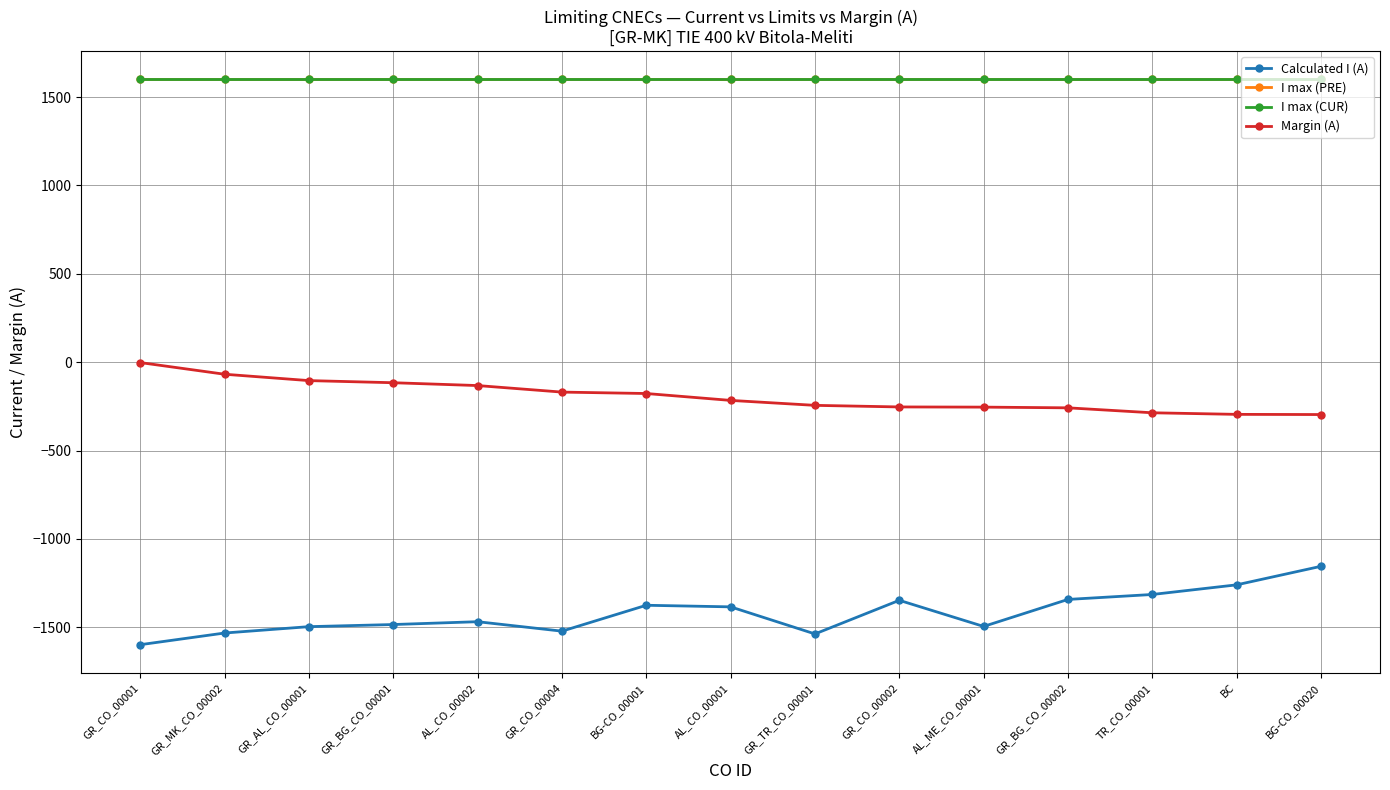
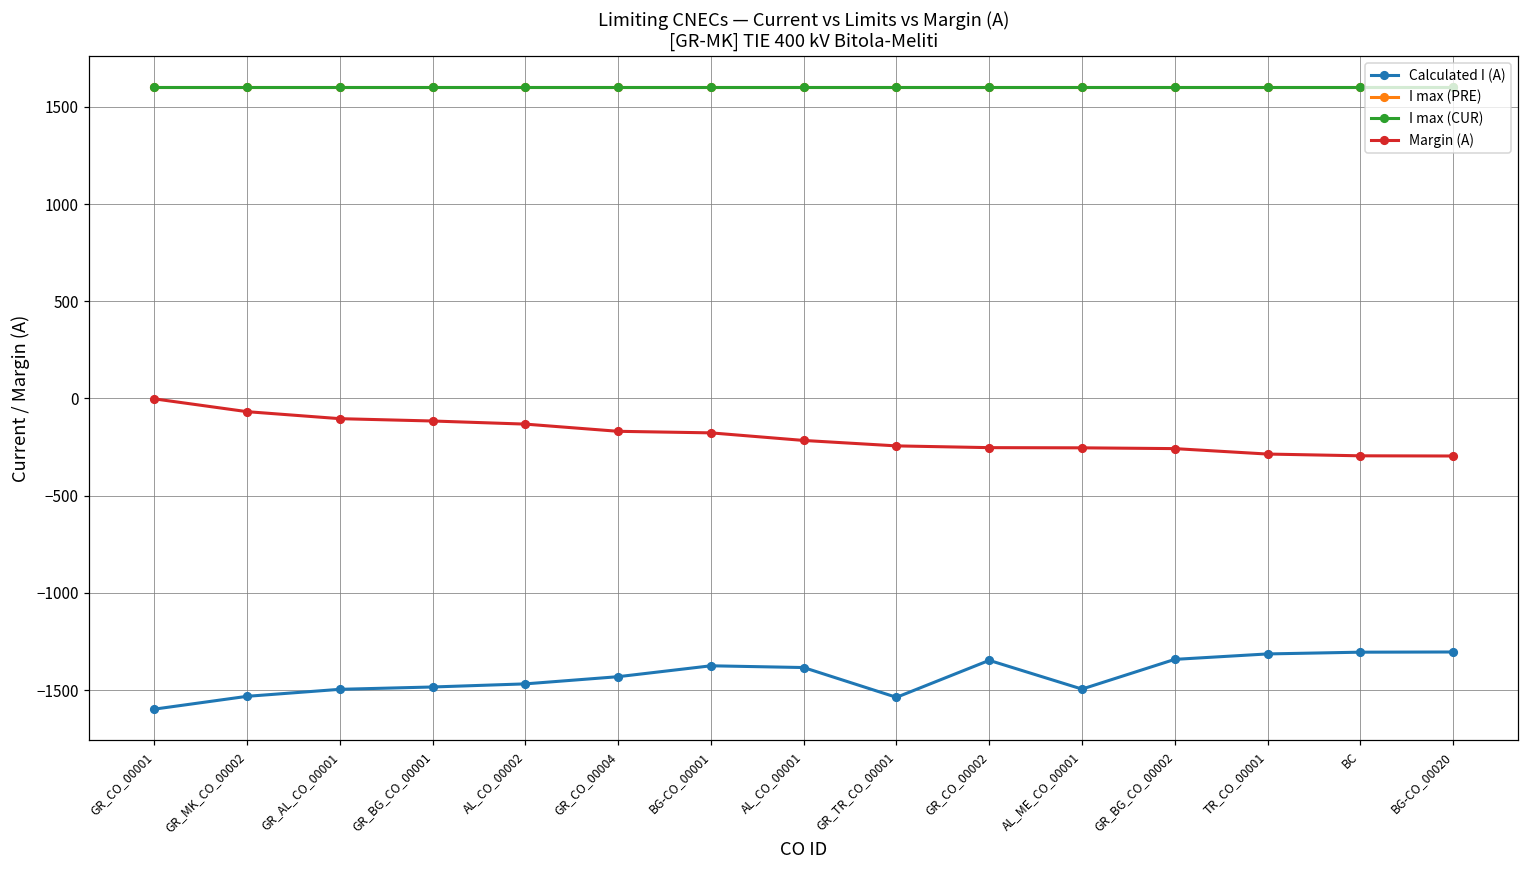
Calculated I (A), GR_CO_00004: -1520 -> -1430
Calculated I (A), BC: -1260 -> -1310
Calculated I (A), BG-CO_00020: -1150 -> -1300
